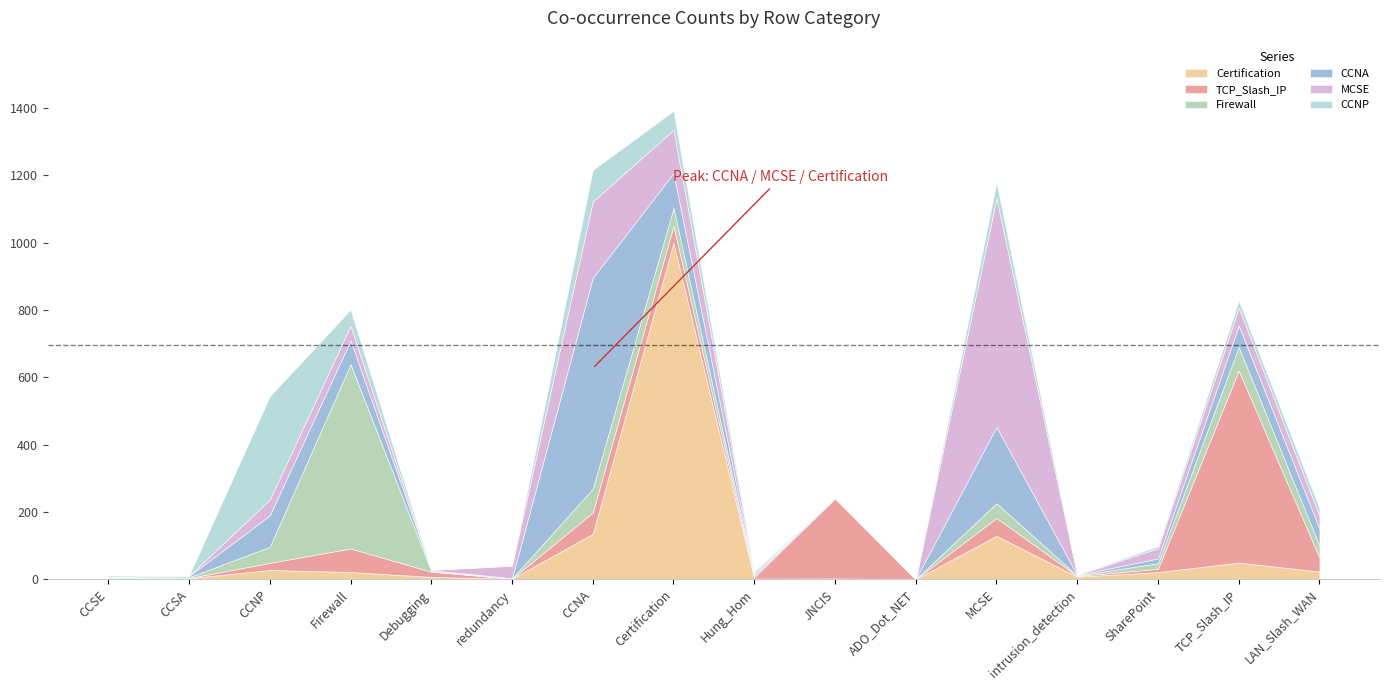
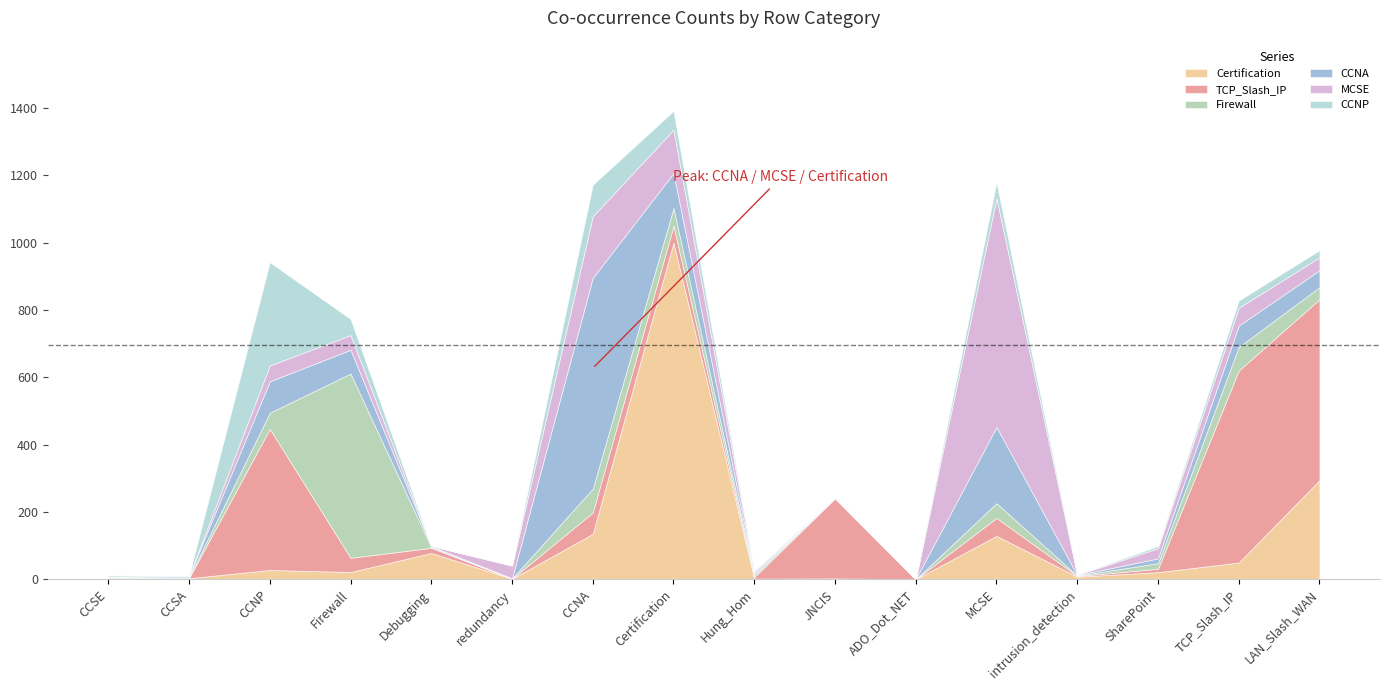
TCP_Slash_IP, CCNP: 20 -> 420
TCP_Slash_IP, Firewall: 70 -> 40
Certification, Debugging: 10 -> 80
MCSE, CCNA: 230 -> 180
Certification, LAN_Slash_WAN: 20 -> 290
TCP_Slash_IP, LAN_Slash_WAN: 40 -> 540
